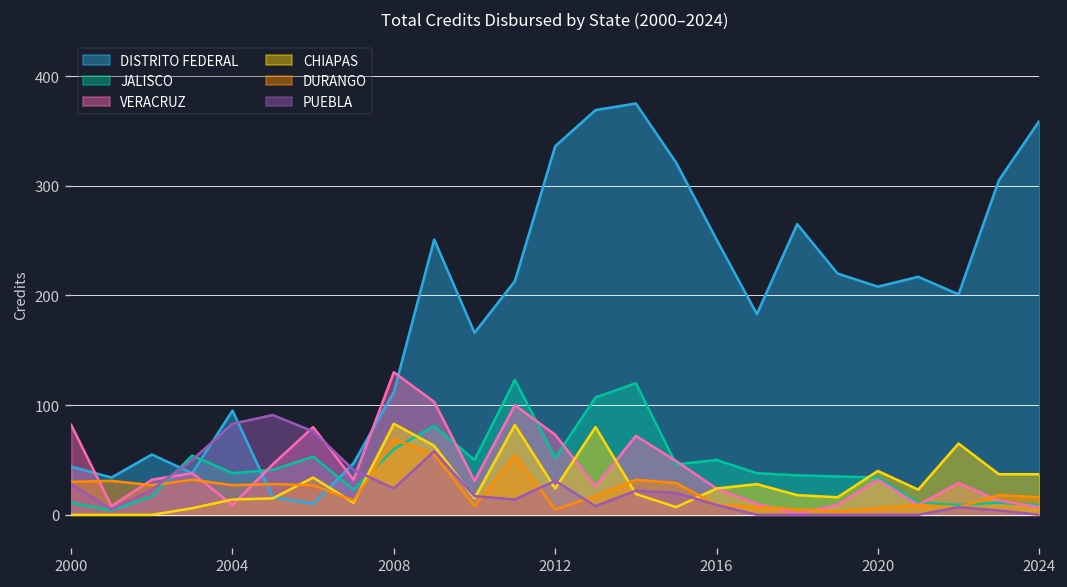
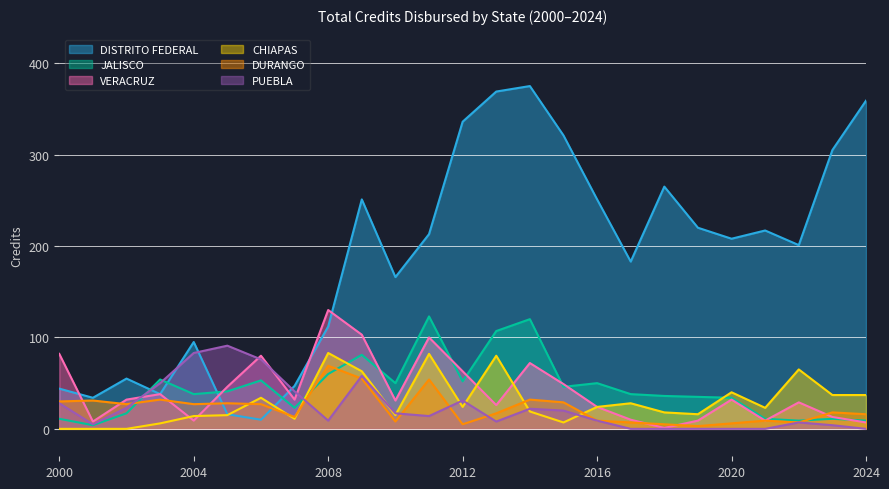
PUEBLA, 2008: 20 -> 10
VERACRUZ, 2012: 70 -> 60
